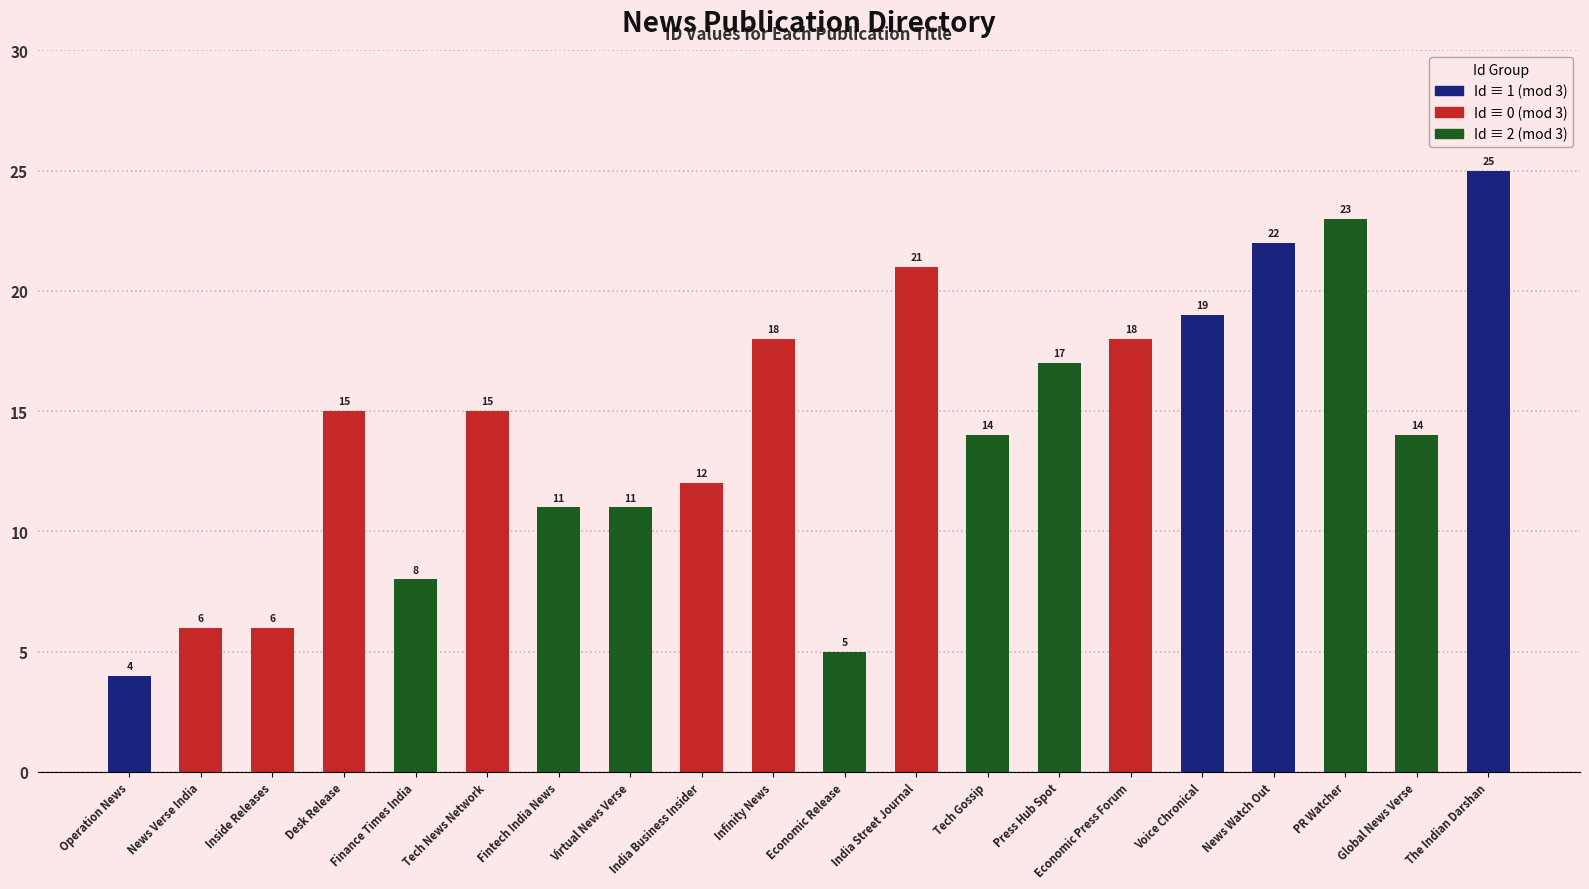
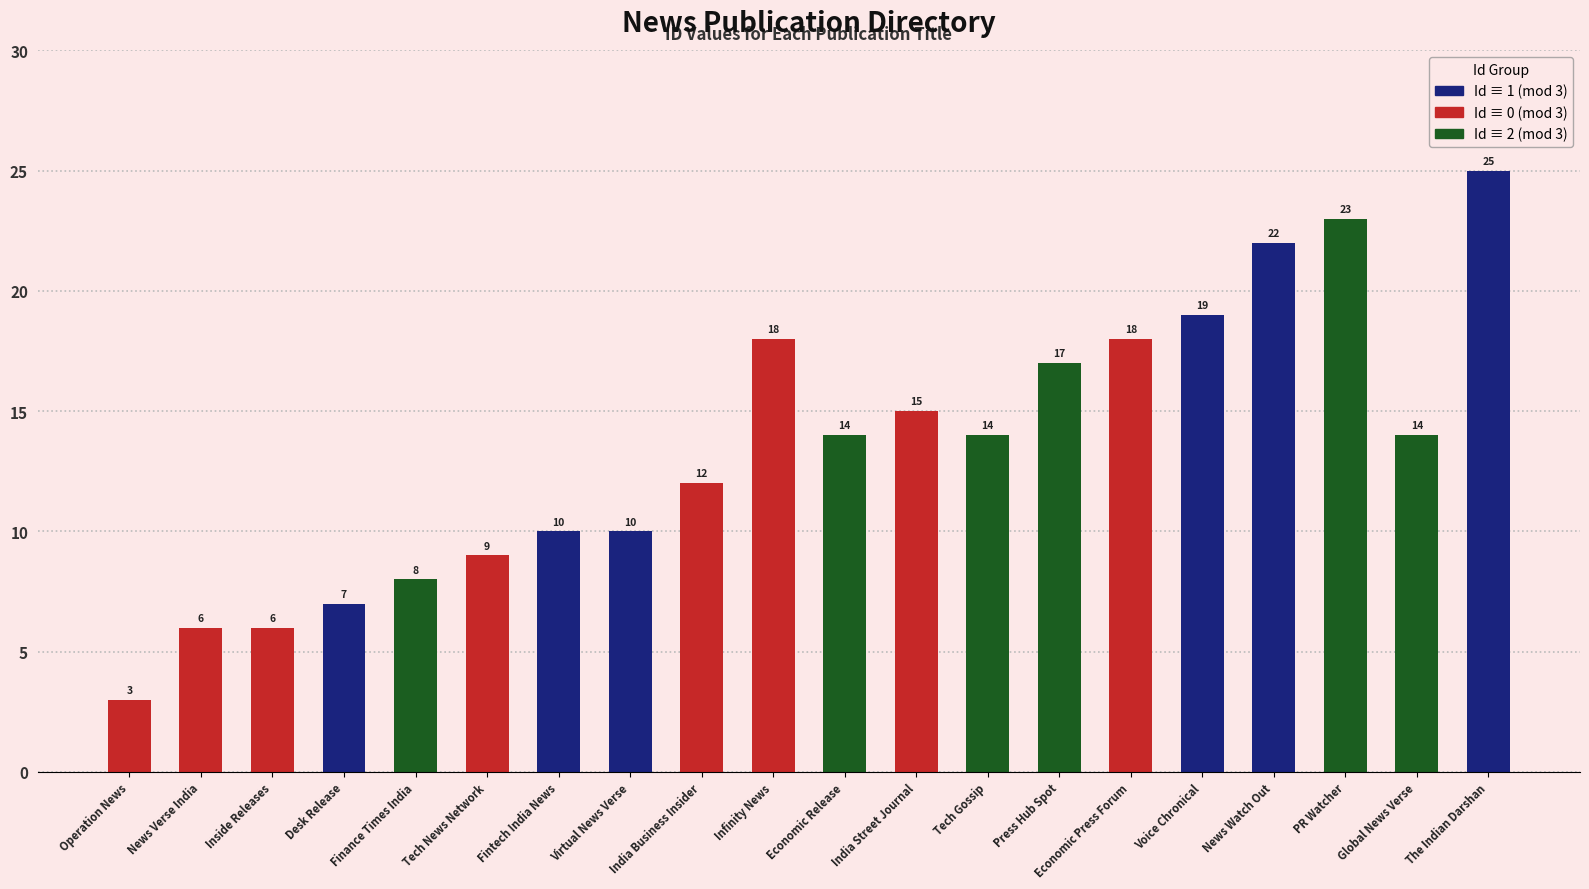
Operation News: 4 -> 3
Desk Release: 15 -> 7
Tech News Network: 15 -> 9
Fintech India News: 11 -> 10
Virtual News Verse: 11 -> 10
Economic Release: 5 -> 14
India Street Journal: 21 -> 15
